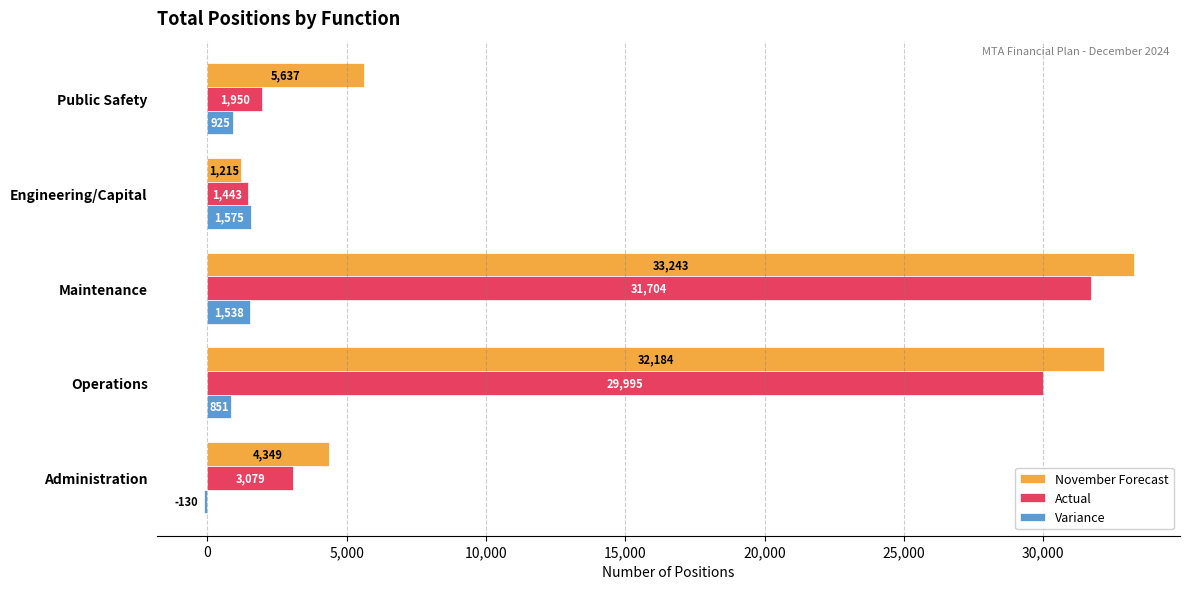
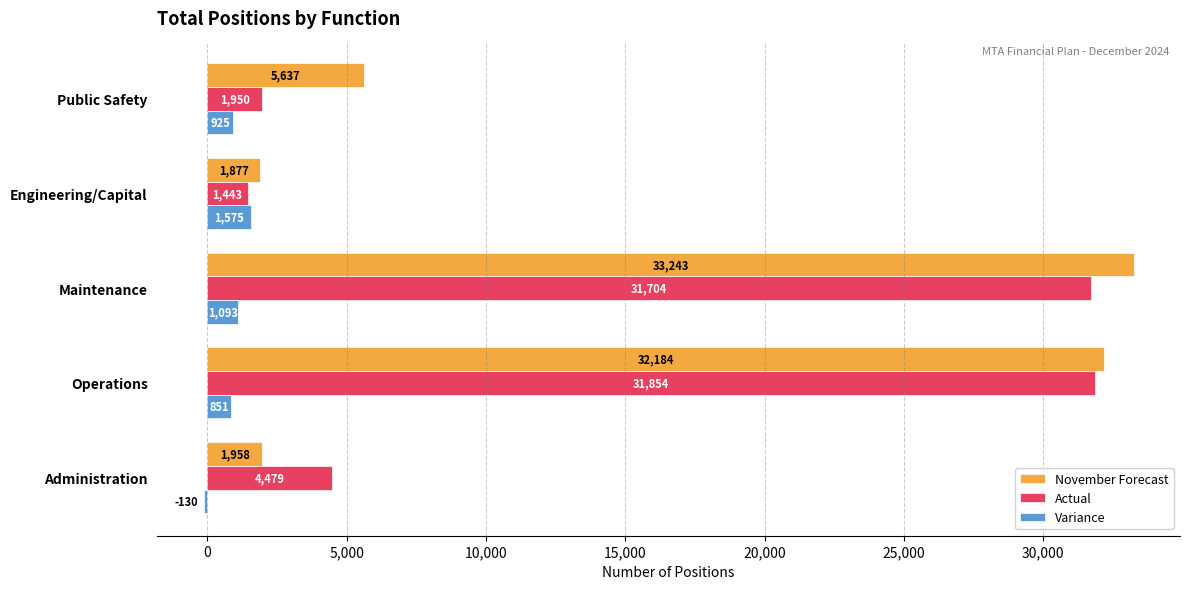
November Forecast, Engineering/Capital: 1,215 -> 1,877
Variance, Maintenance: 1,538 -> 1,093
Actual, Operations: 29,995 -> 31,854
November Forecast, Administration: 4,349 -> 1,958
Actual, Administration: 3,079 -> 4,479
